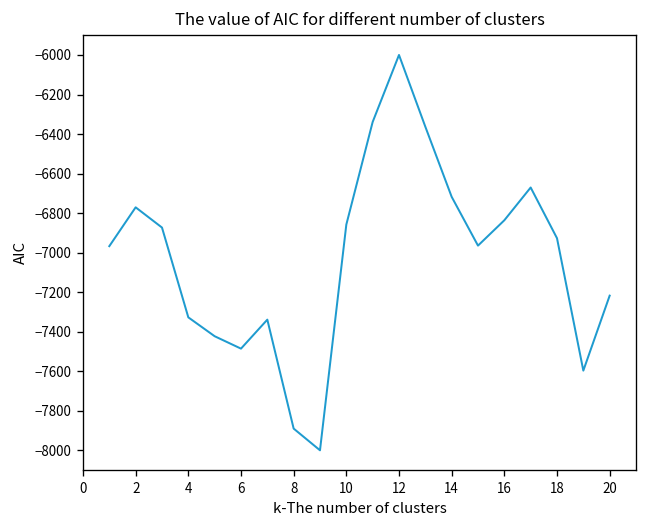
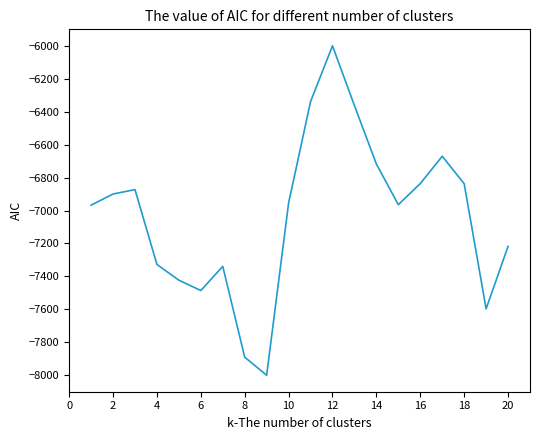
2: -6770 -> -6900
10: -6860 -> -6950
18: -6930 -> -6840
